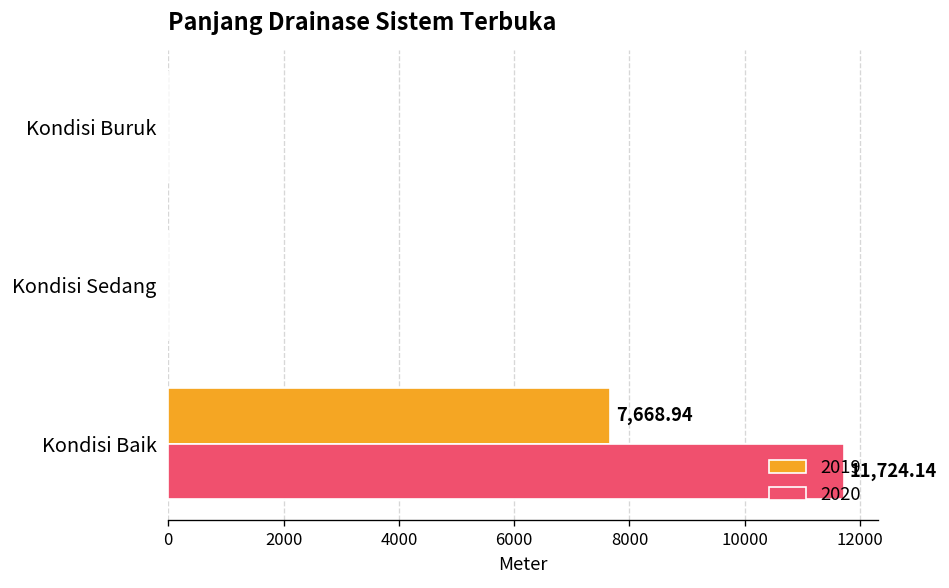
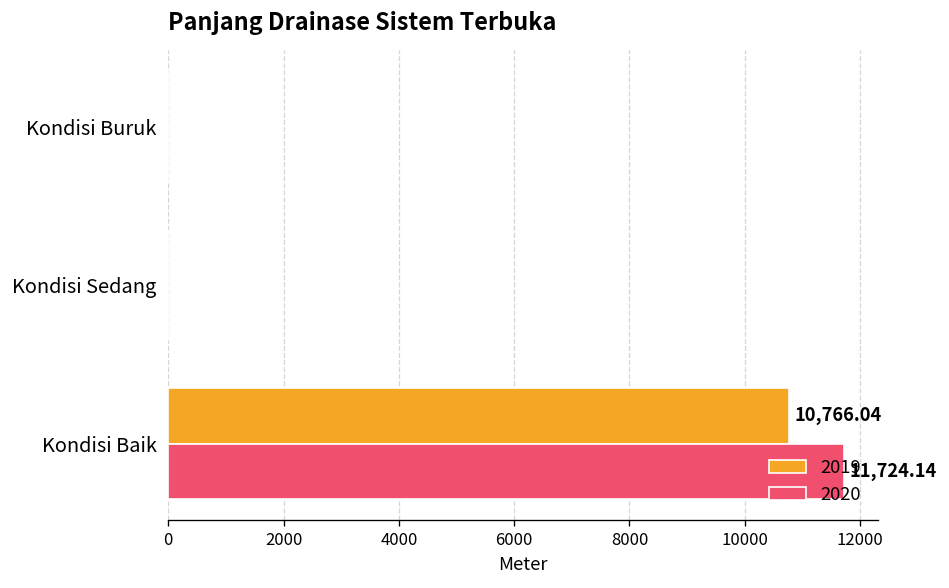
2019, Kondisi Baik: 7,668.94 -> 10,766.04
